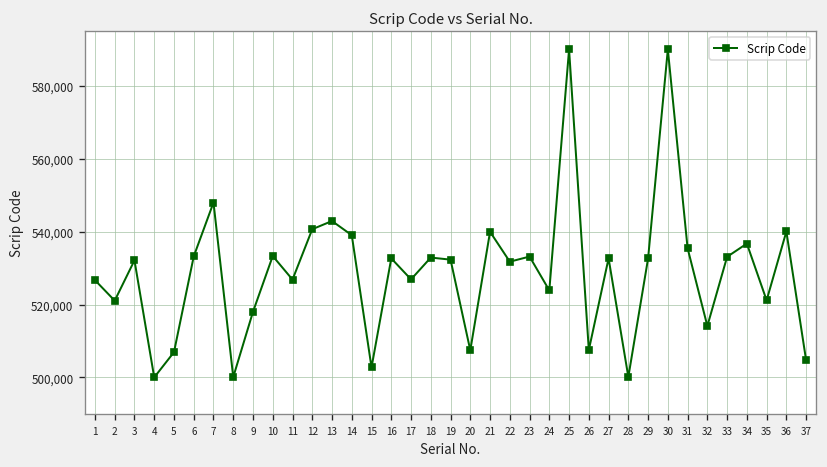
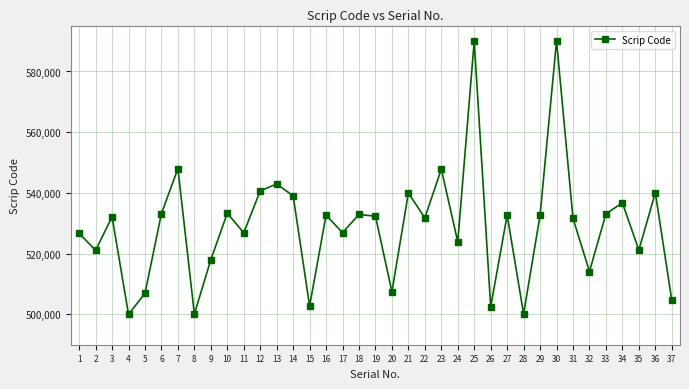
23: 533,000 -> 548,000
26: 508,000 -> 502,000
31: 535,000 -> 532,000
